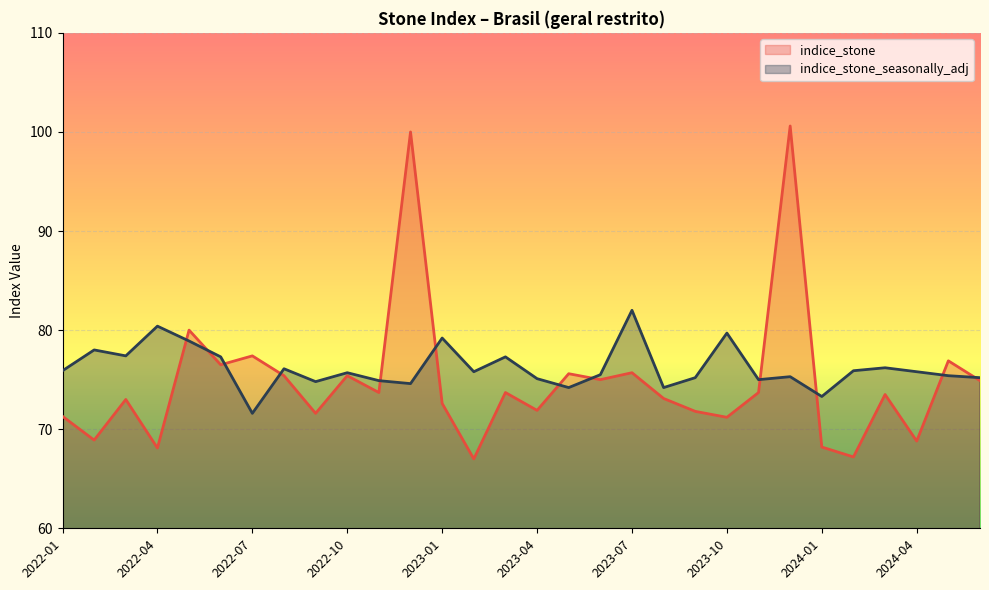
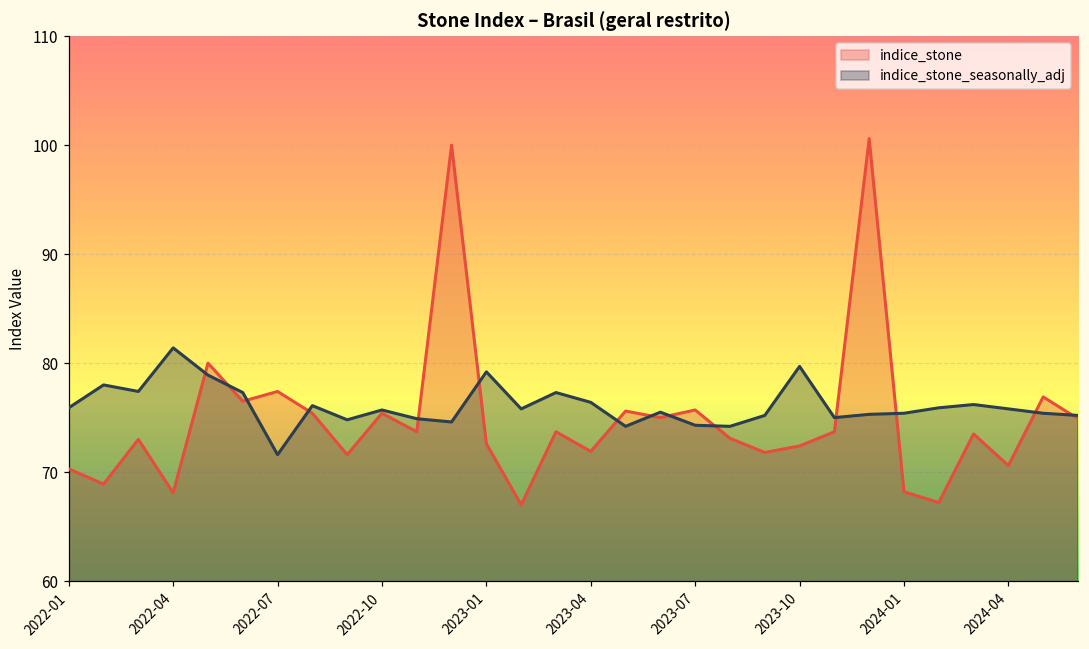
indice_stone, 2022-01: 71 -> 70
indice_stone_seasonally_adj, 2022-04: 80 -> 81
indice_stone_seasonally_adj, 2023-04: 75 -> 76
indice_stone_seasonally_adj, 2023-07: 82 -> 74
indice_stone, 2023-10: 71 -> 72
indice_stone_seasonally_adj, 2024-01: 73 -> 75
indice_stone, 2024-04: 69 -> 71
